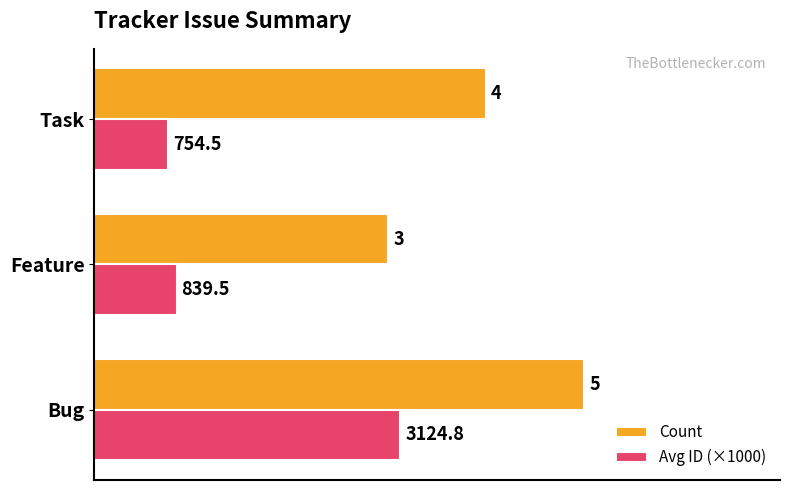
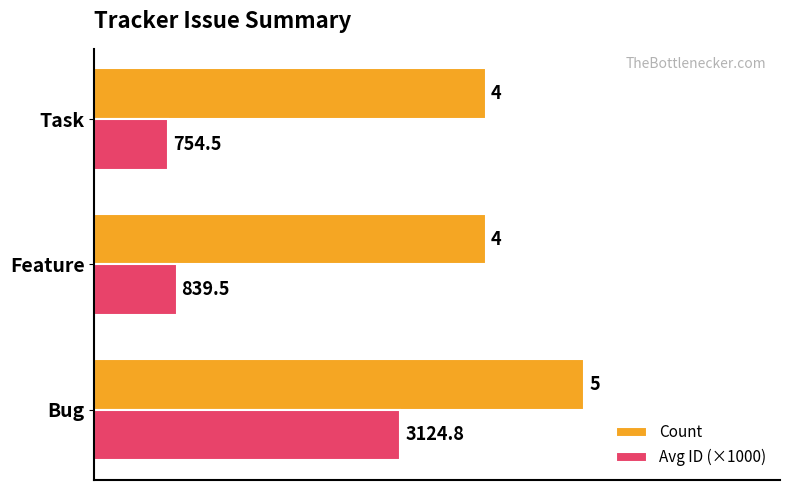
Count, Feature: 3 -> 4
